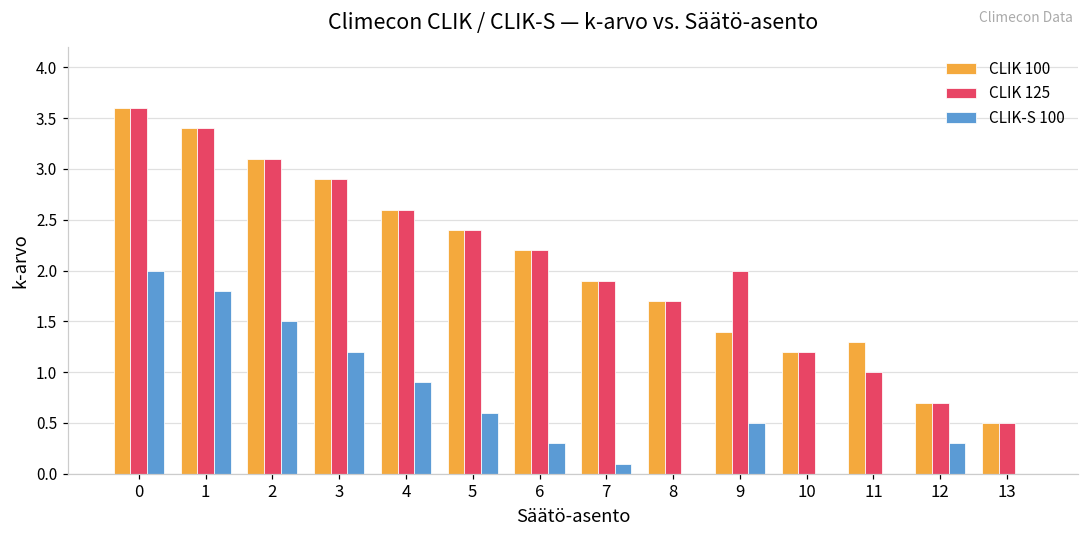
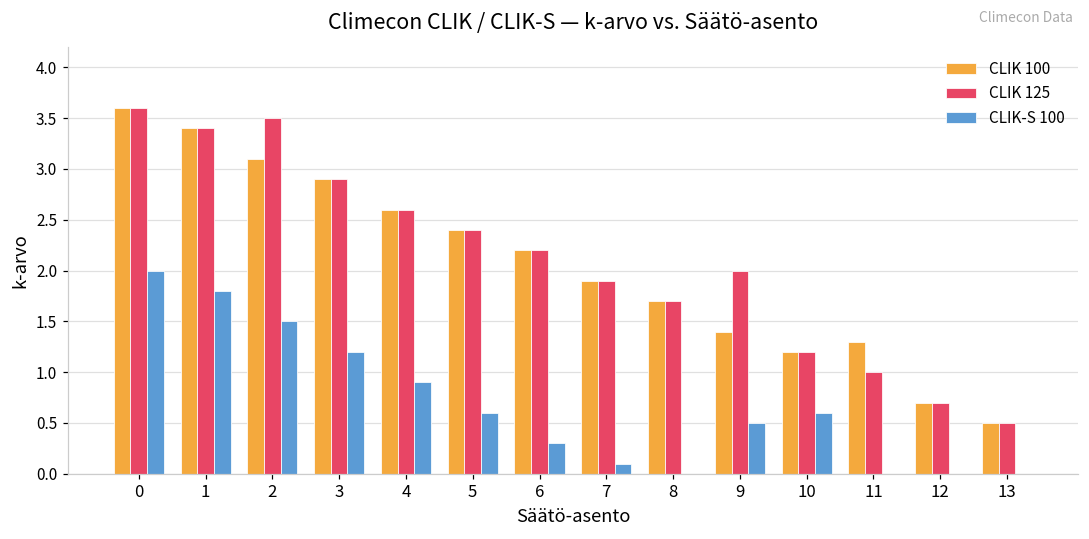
CLIK 125, 2: 3.1 -> 3.5
CLIK-S 100, 10: 0.0 -> 0.6
CLIK-S 100, 12: 0.3 -> 0.0
